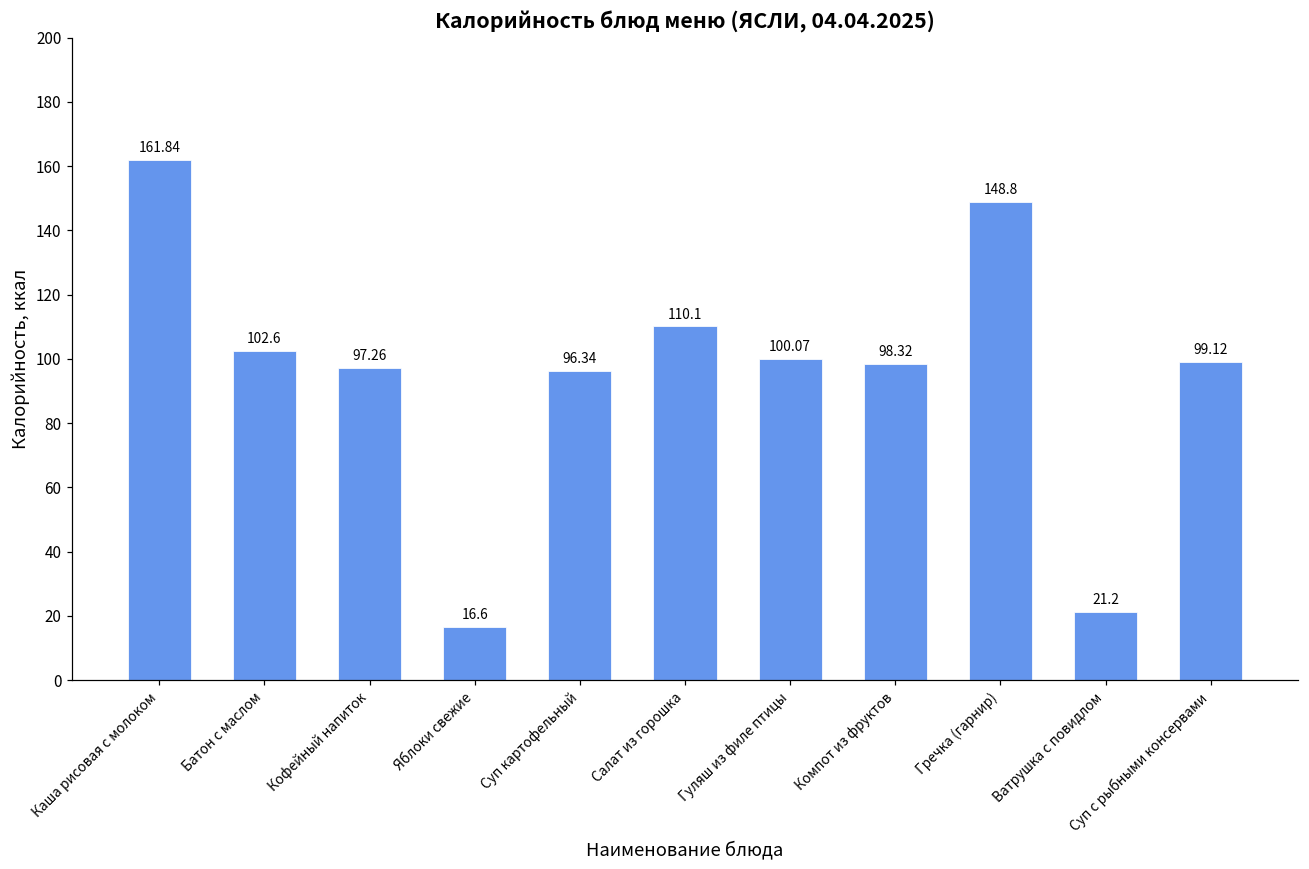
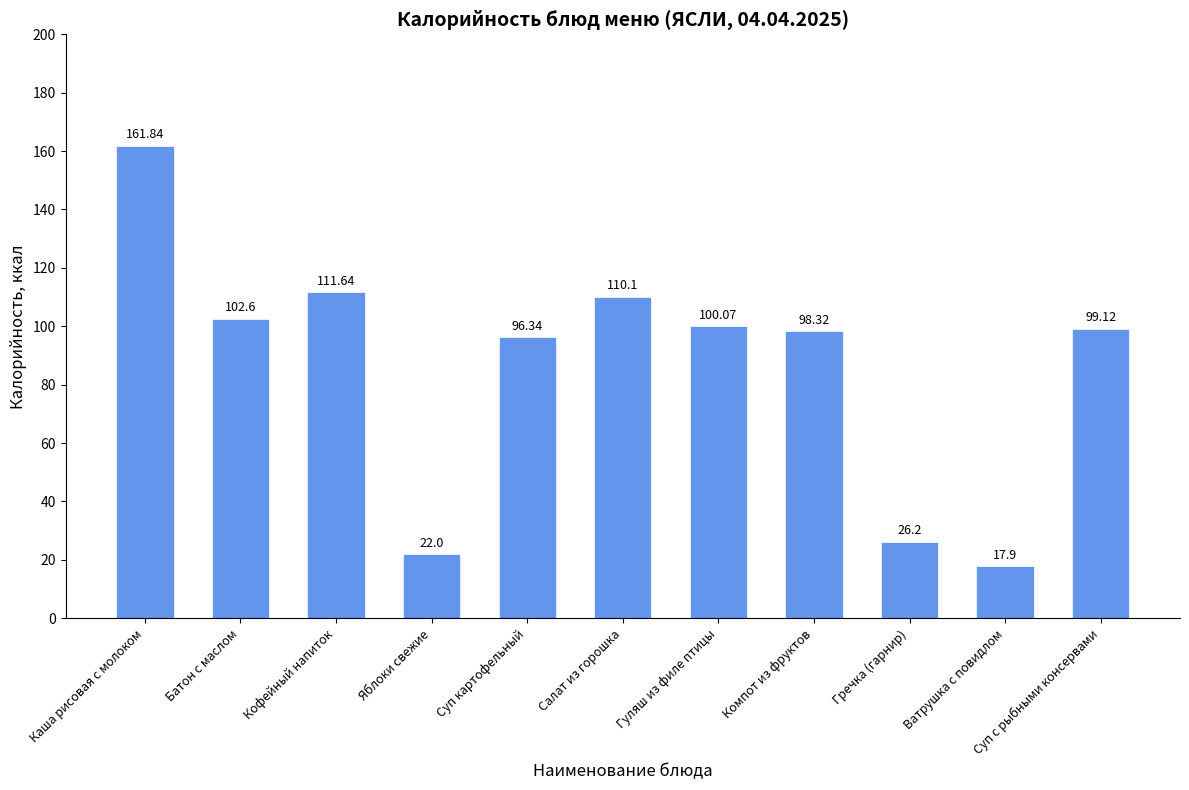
Кофейный напиток: 97.26 -> 111.64
Яблоки свежие: 16.6 -> 22.0
Гречка (гарнир): 148.8 -> 26.2
Ватрушка с повидлом: 21.2 -> 17.9
